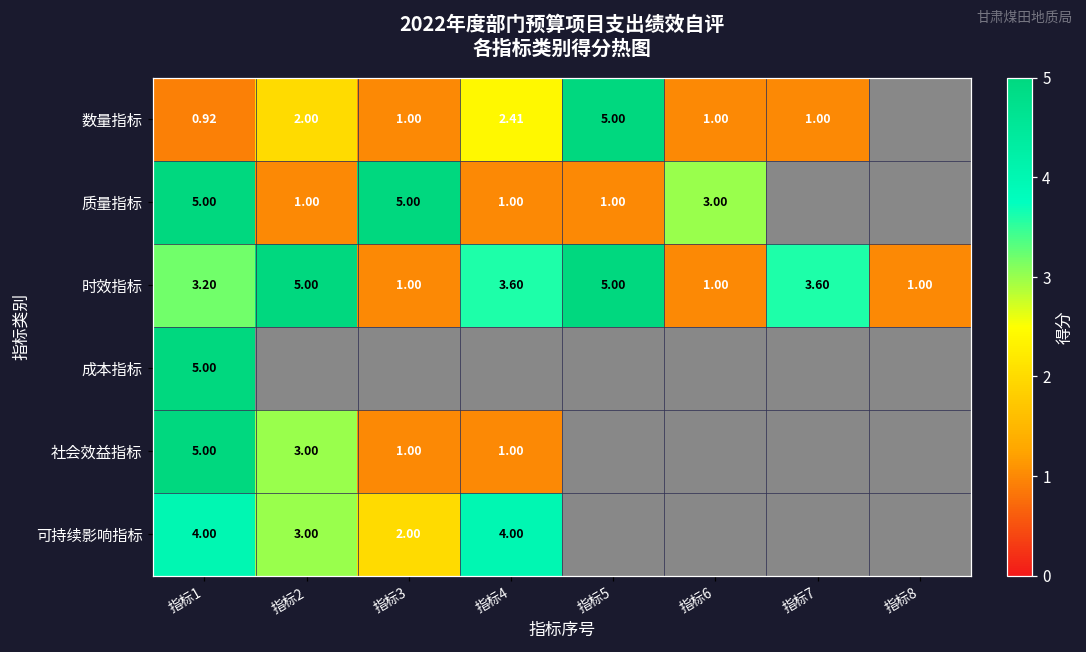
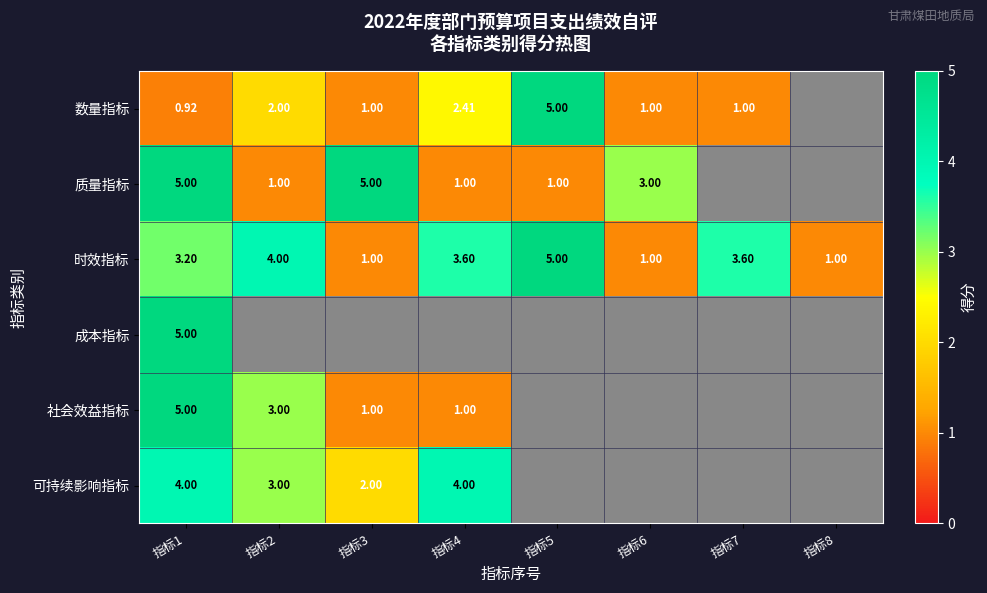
时效指标, 指标2: 5.00 -> 4.00
